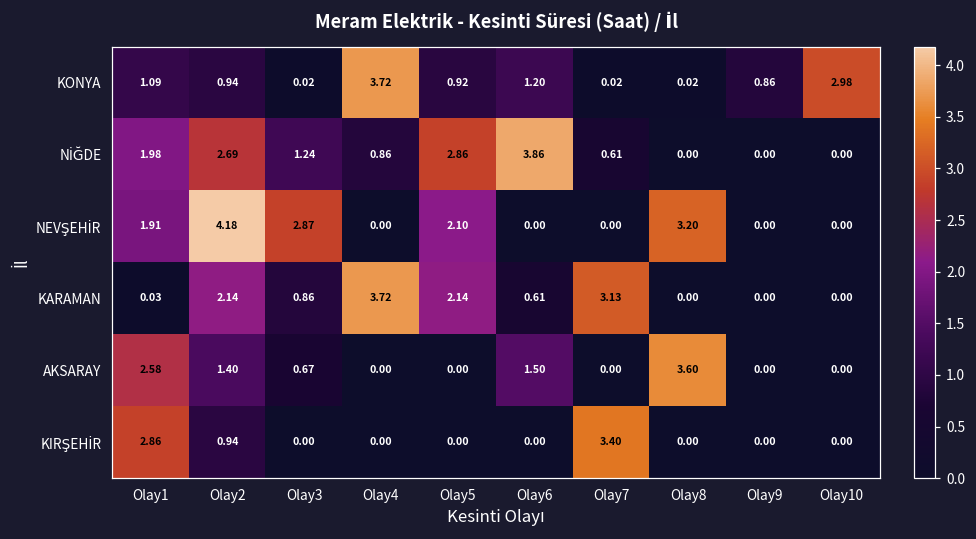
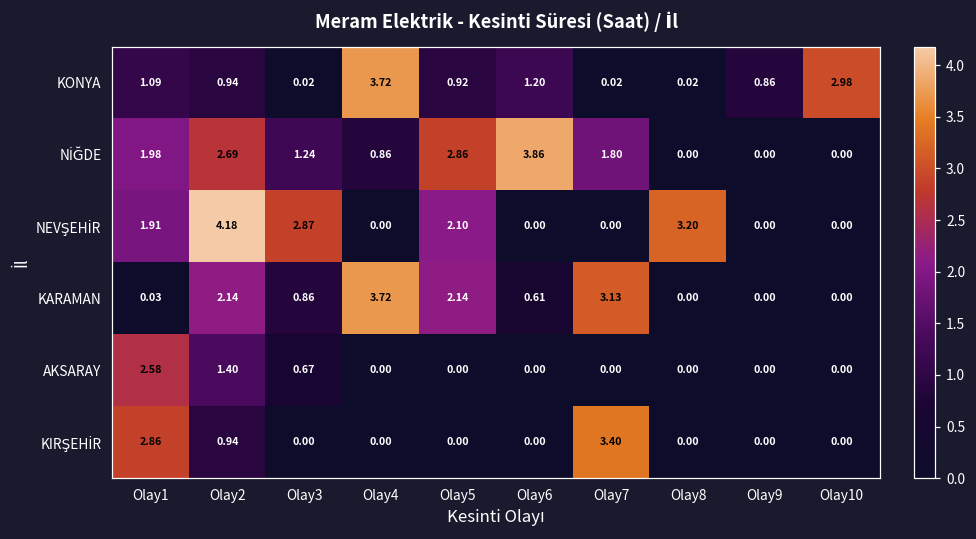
NİĞDE, Olay7: 0.61 -> 1.80
AKSARAY, Olay6: 1.50 -> 0.00
AKSARAY, Olay8: 3.60 -> 0.00
